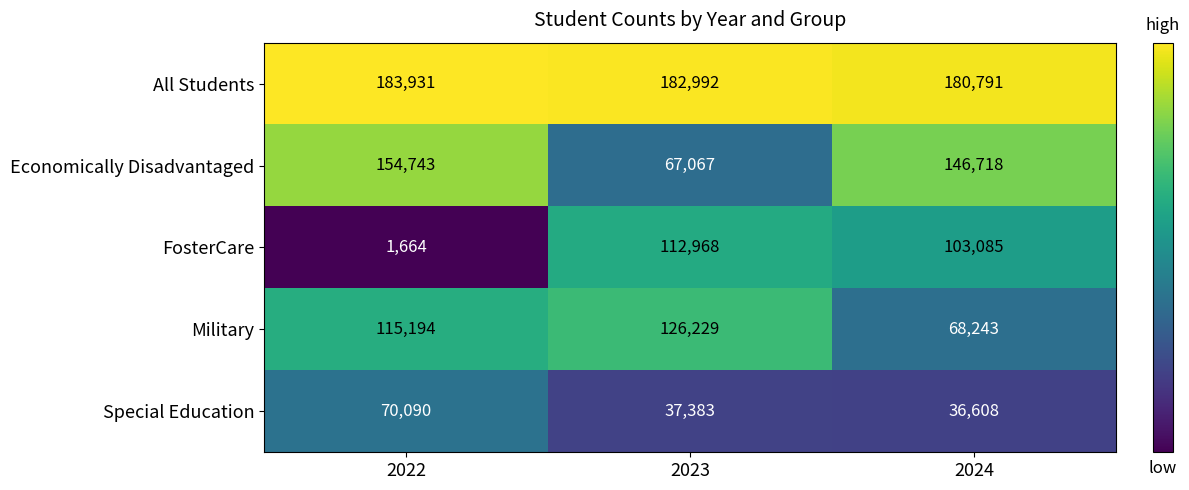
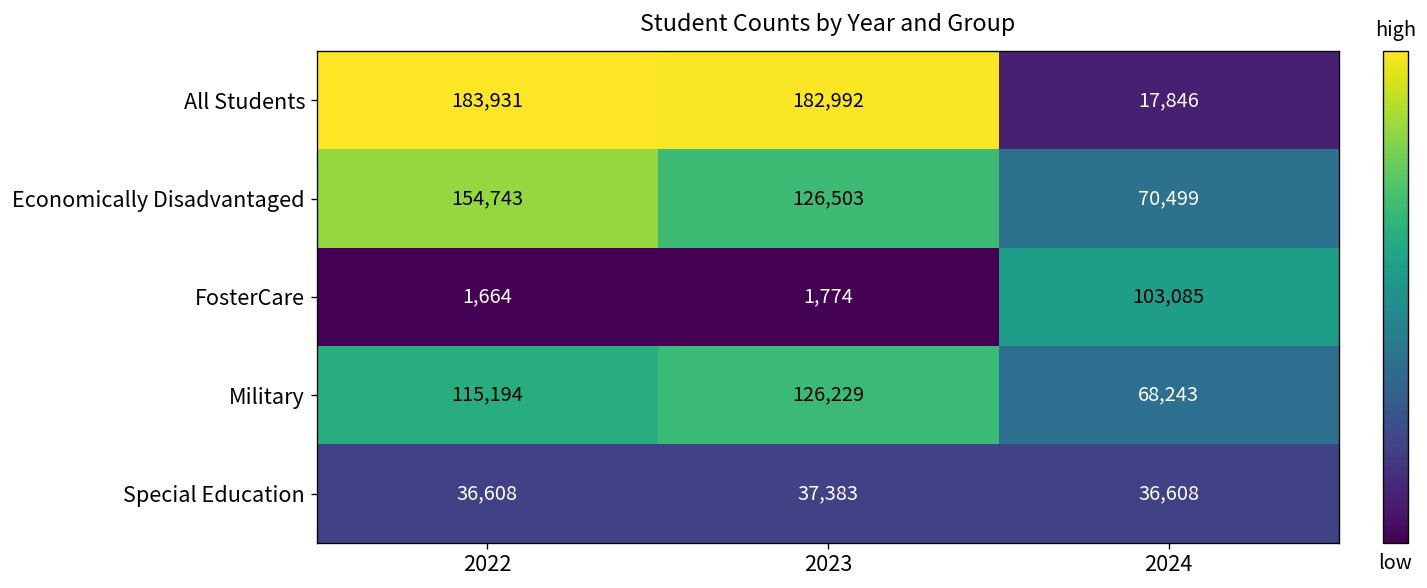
All Students, 2024: 180,791 -> 17,846
Economically Disadvantaged, 2023: 67,067 -> 126,503
Economically Disadvantaged, 2024: 146,718 -> 70,499
FosterCare, 2023: 112,968 -> 1,774
Special Education, 2022: 70,090 -> 36,608
